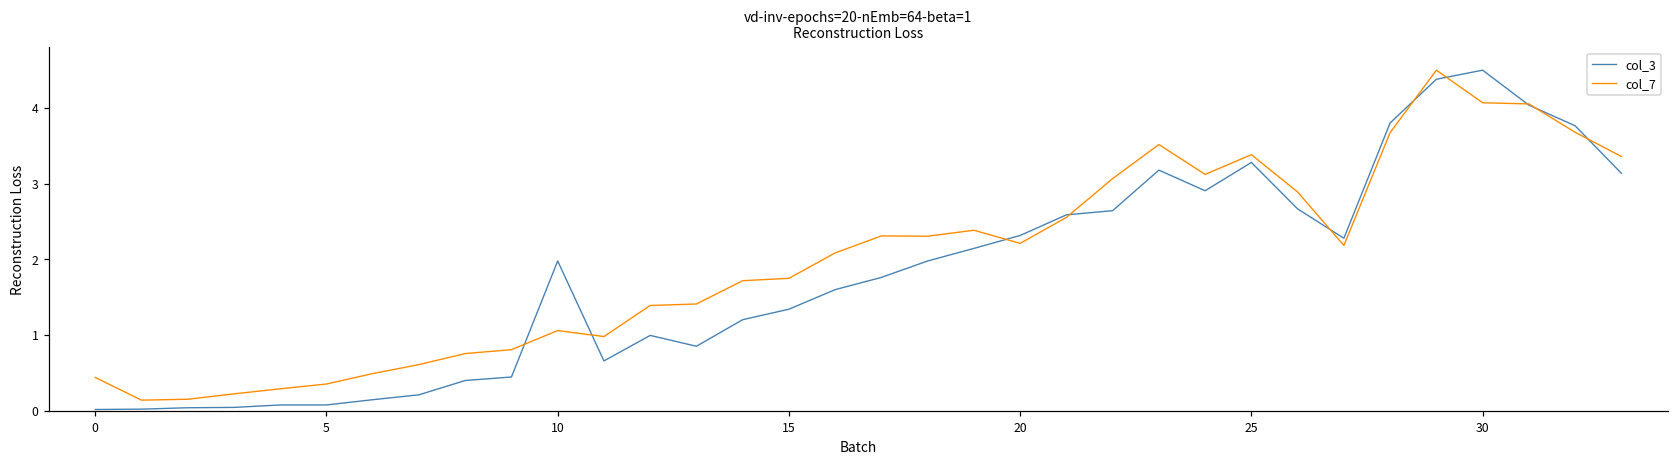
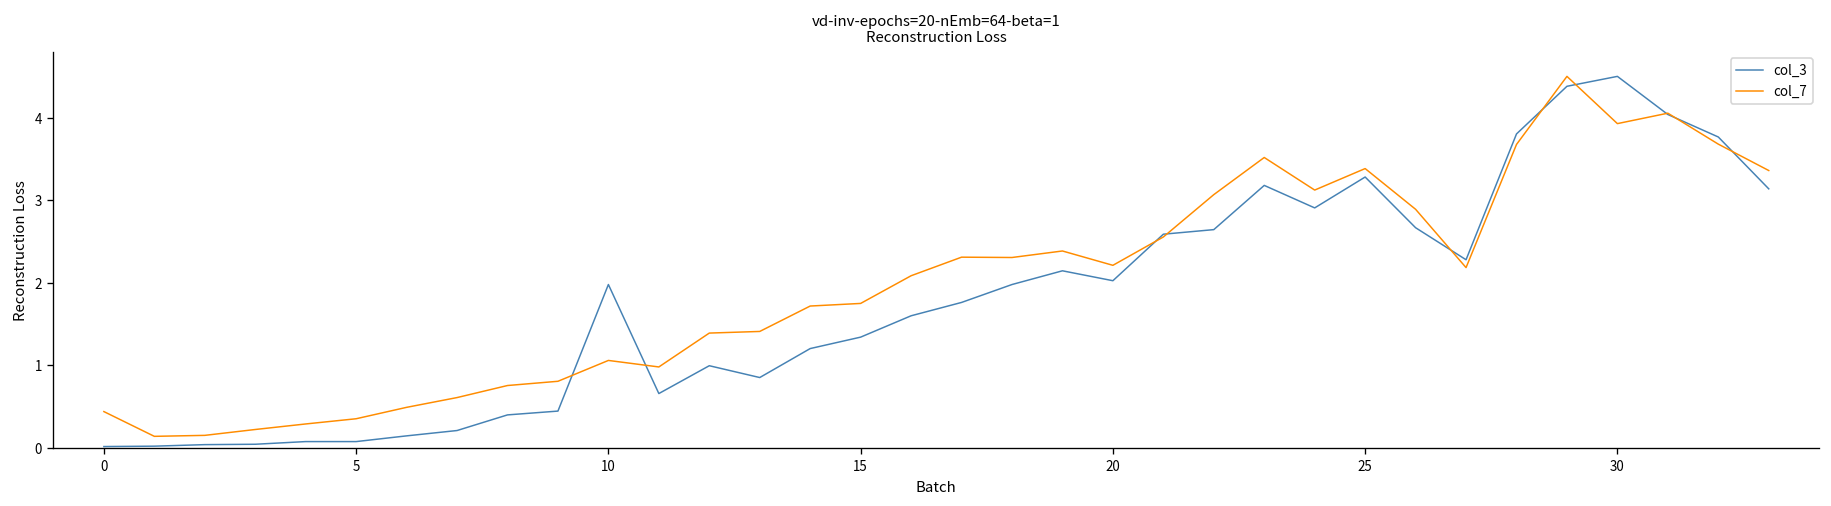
col_3, 20: 2.3 -> 2.0
col_7, 30: 4.1 -> 3.9
